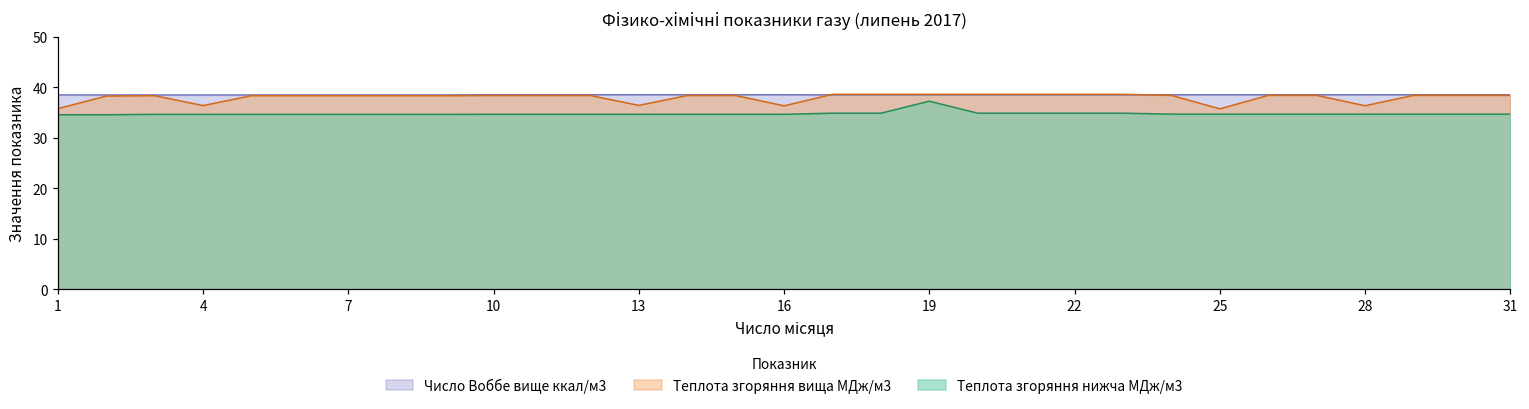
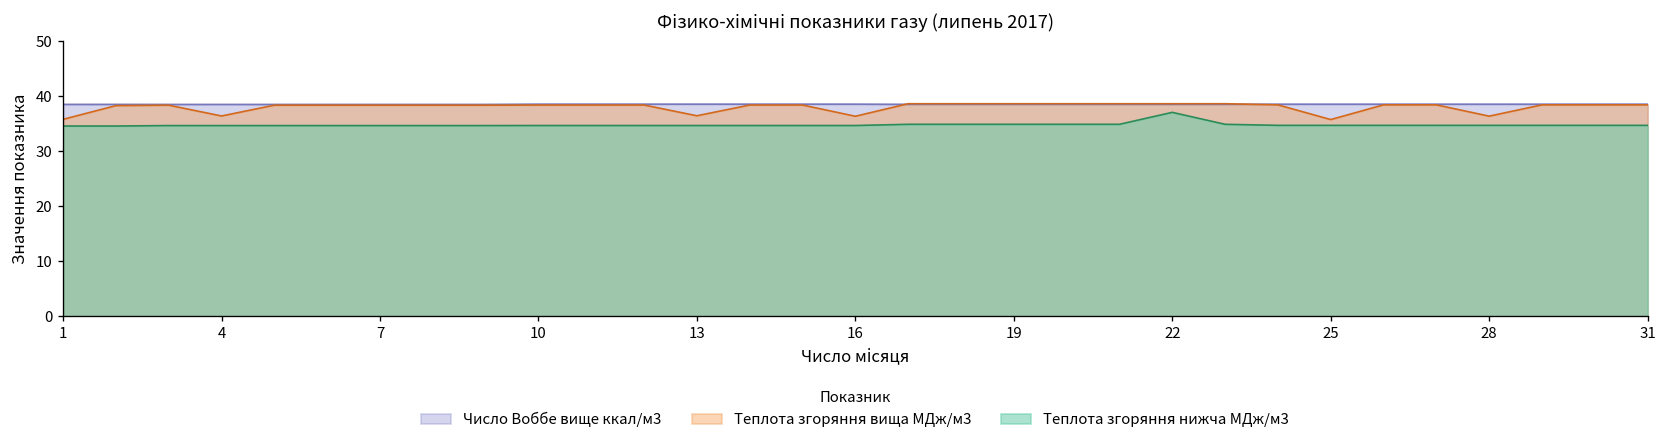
Теплота згоряння нижча МДж/м3, 19: 37 -> 35
Теплота згоряння нижча МДж/м3, 22: 35 -> 37
